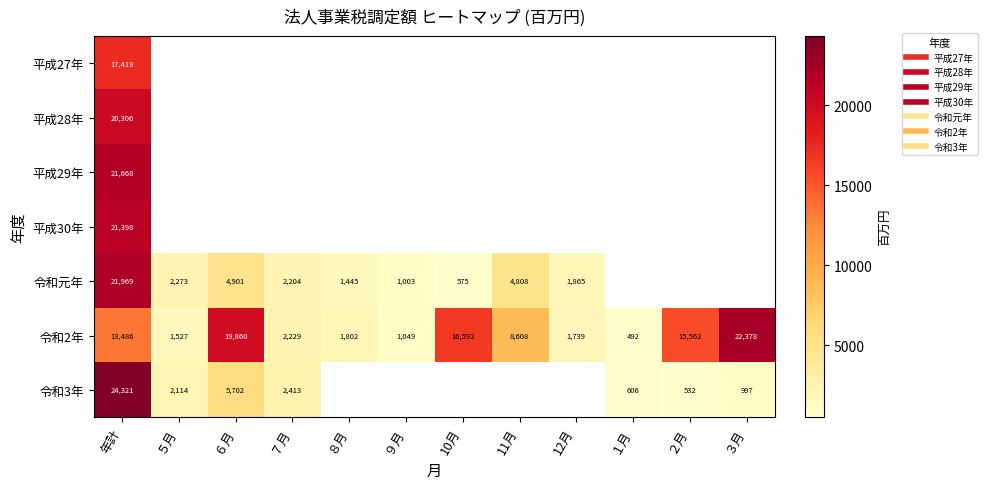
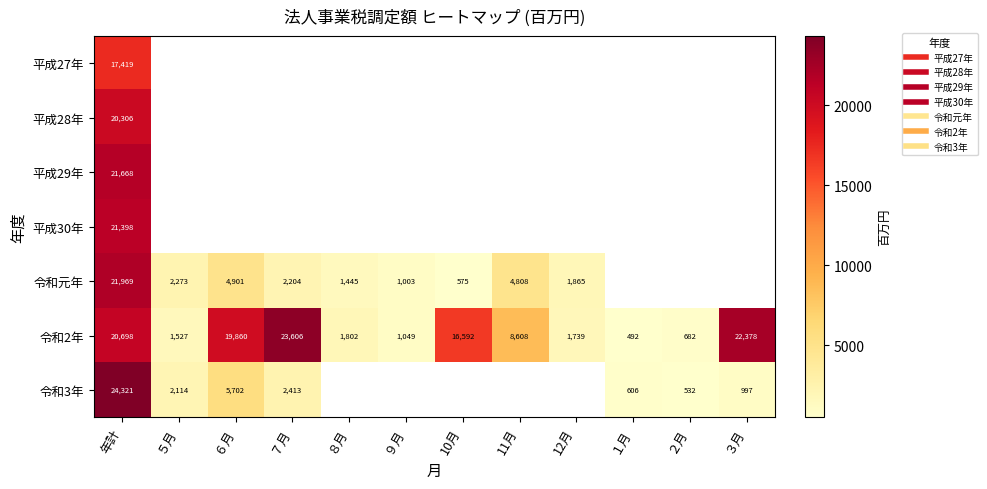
令和2年, 年計: 13,486 -> 20,698
令和2年, ７月: 2,229 -> 23,606
令和2年, ２月: 15,562 -> 682
